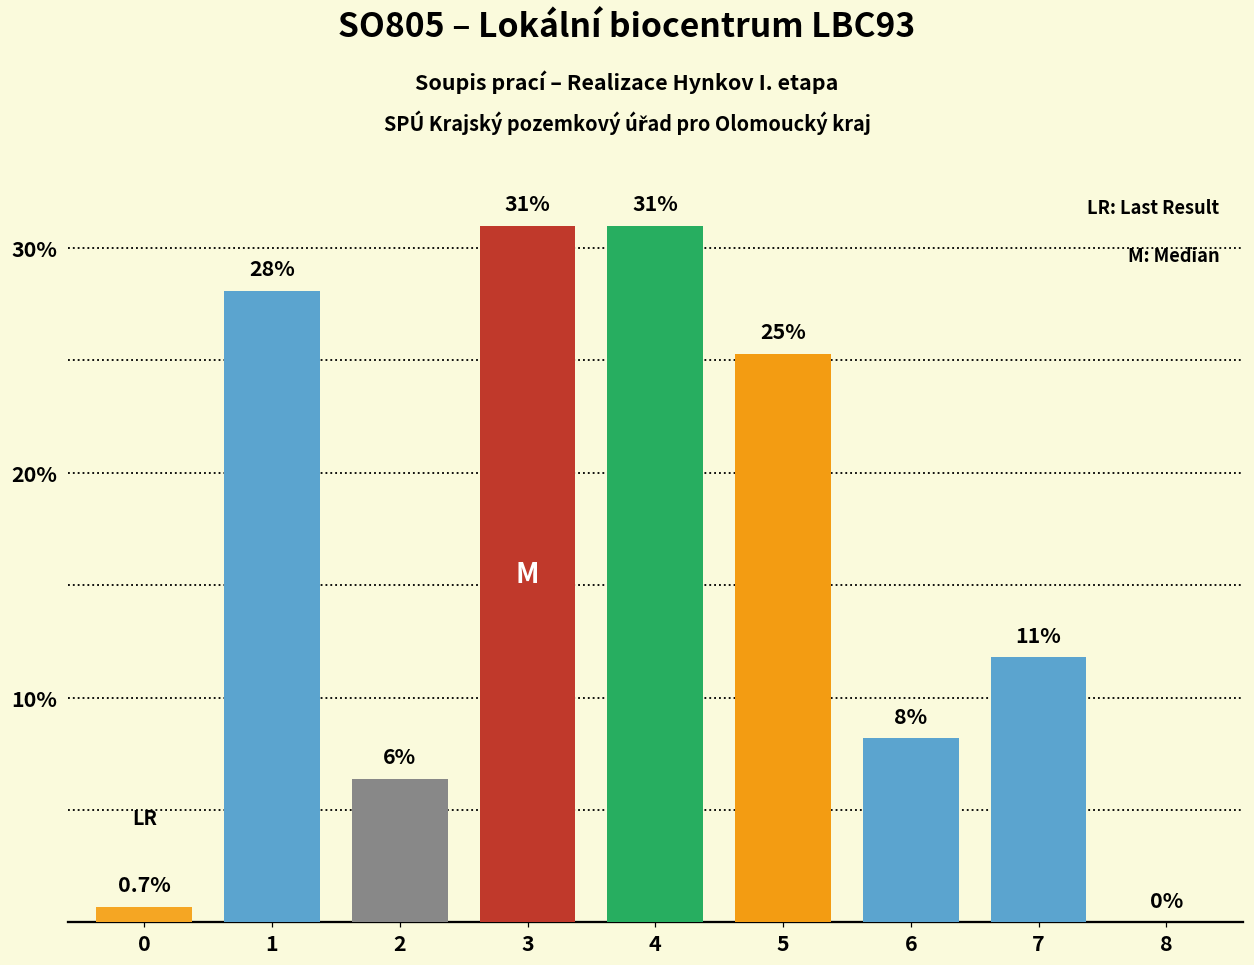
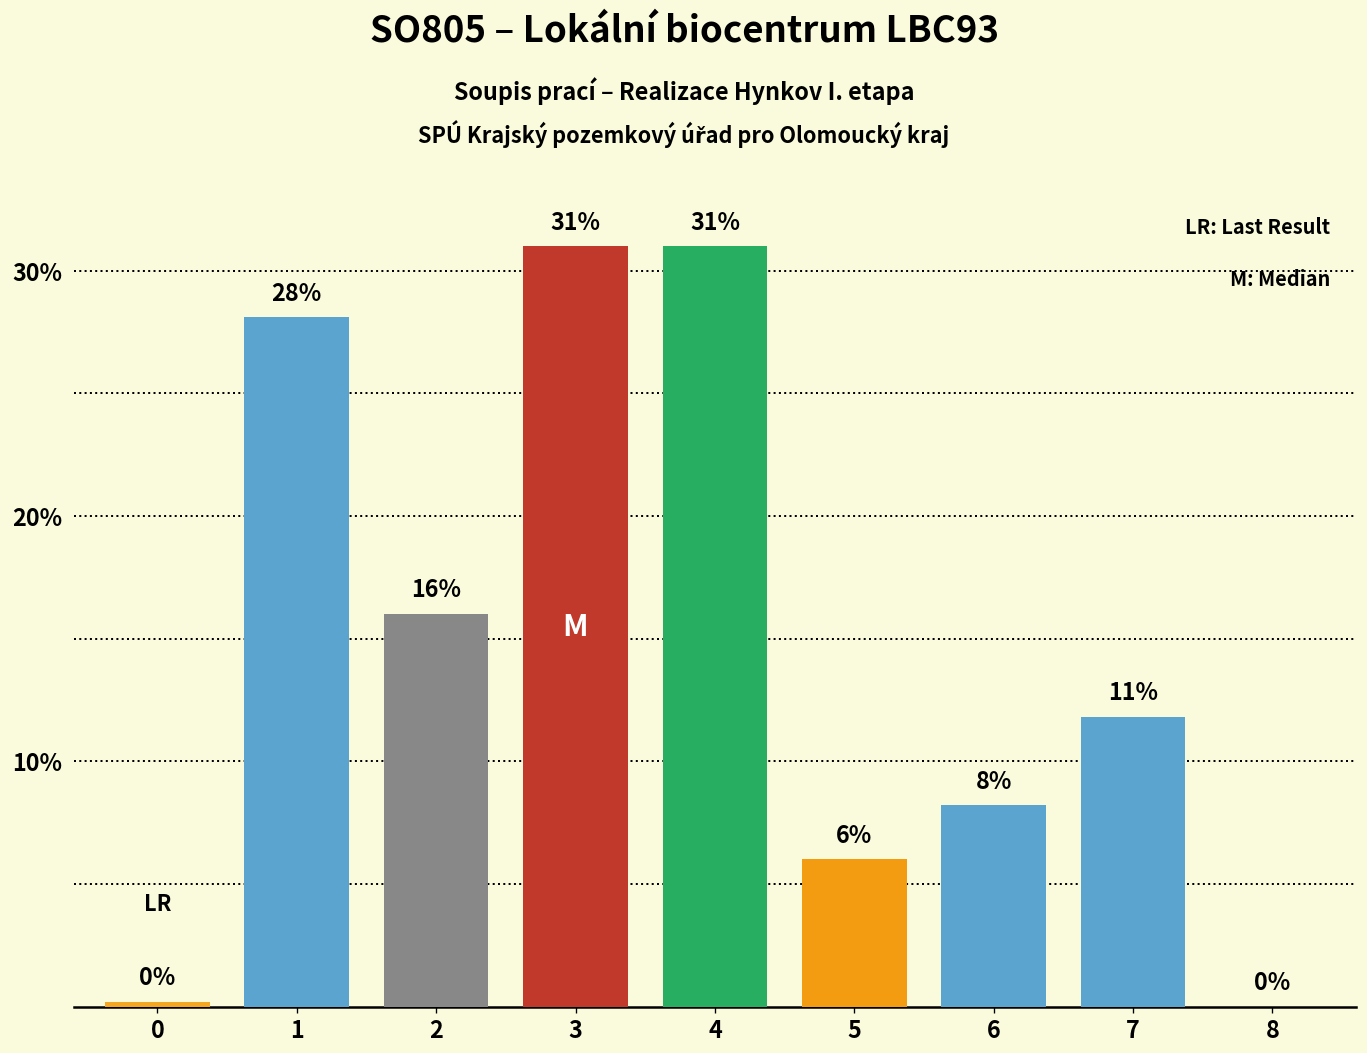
0: 0.7% -> 0%
2: 6% -> 16%
5: 25% -> 6%
